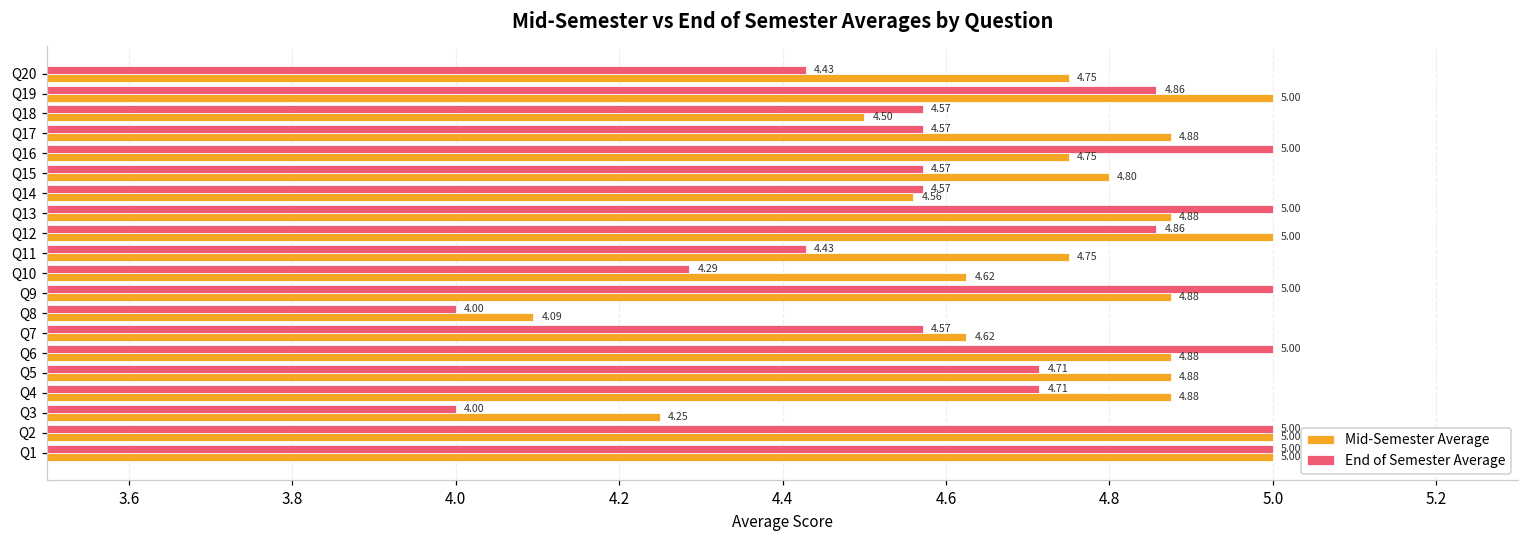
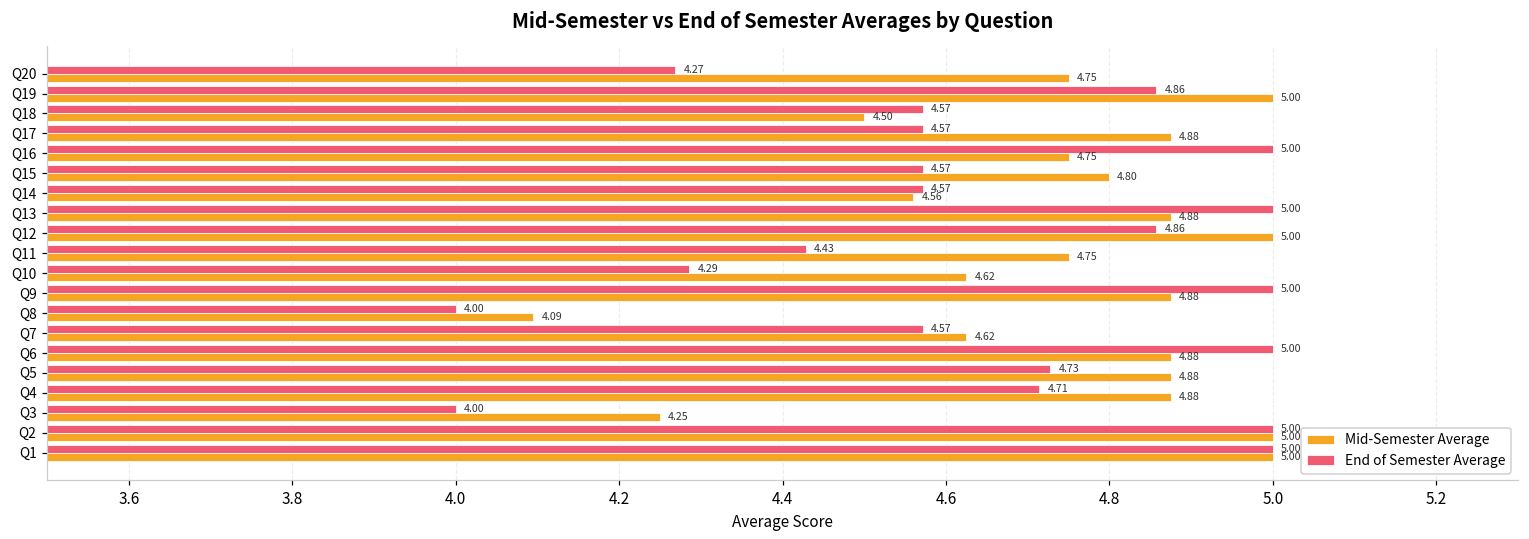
End of Semester Average, Q20: 4.43 -> 4.27
End of Semester Average, Q5: 4.71 -> 4.73
